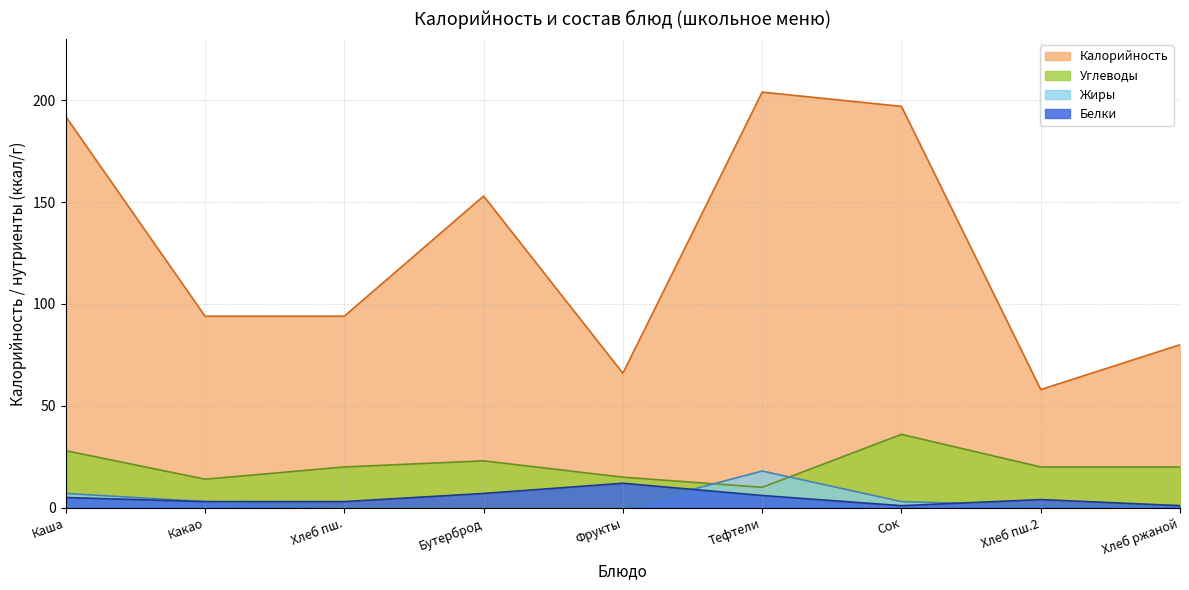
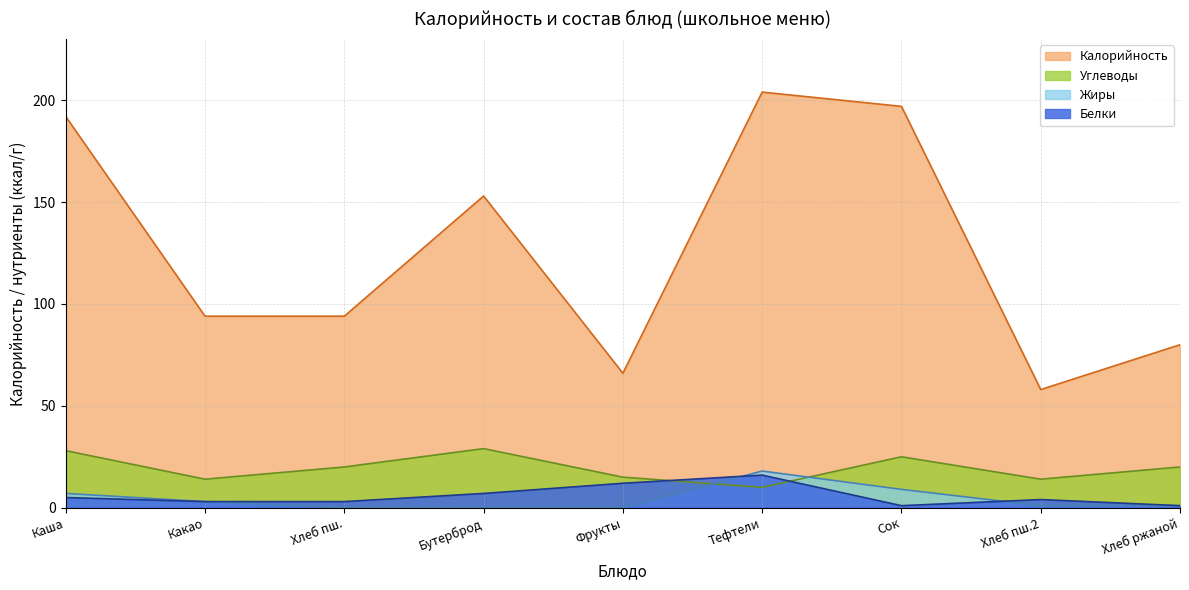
Углеводы, Бутерброд: 23 -> 29
Белки, Тефтели: 6 -> 16
Углеводы, Сок: 36 -> 25
Жиры, Сок: 3 -> 9
Углеводы, Хлеб пш.2: 20 -> 14
